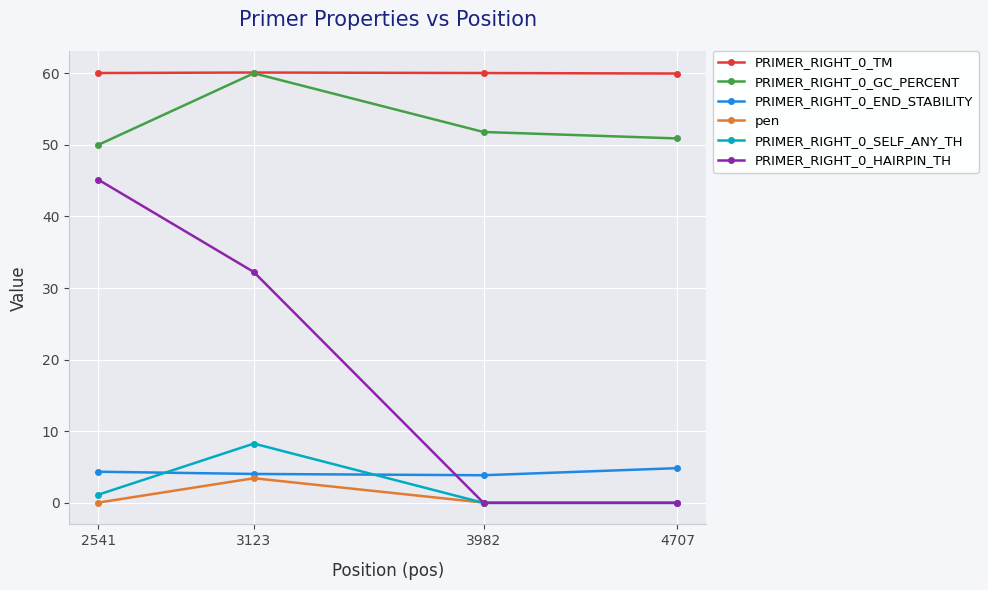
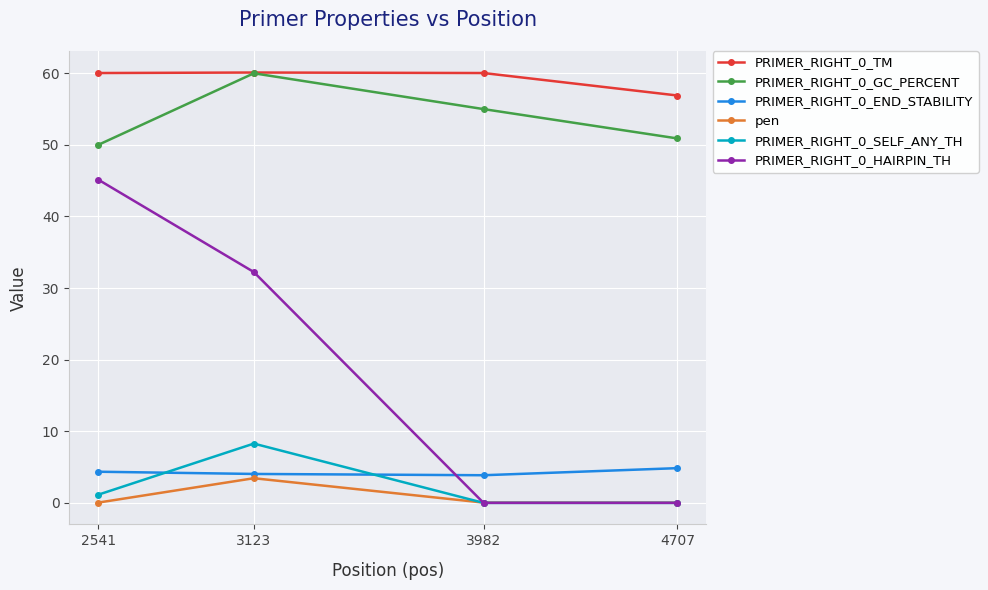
PRIMER_RIGHT_0_GC_PERCENT, 3982: 52 -> 55
PRIMER_RIGHT_0_TM, 4707: 60 -> 57
